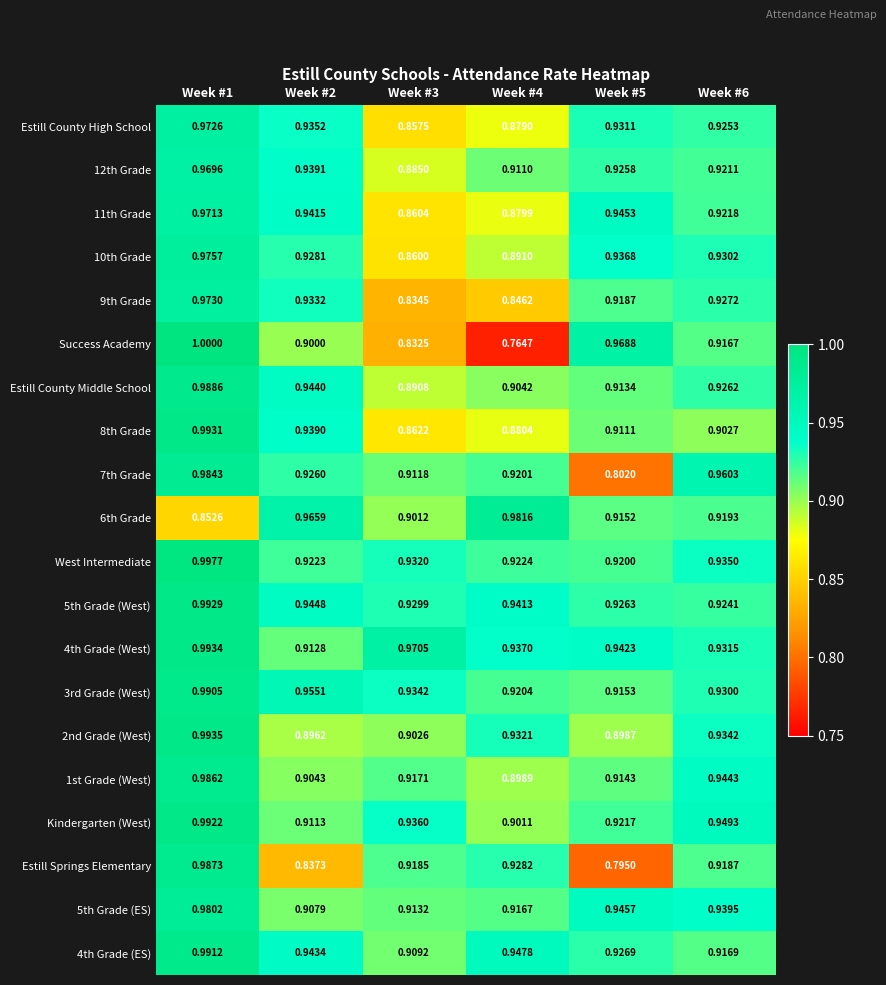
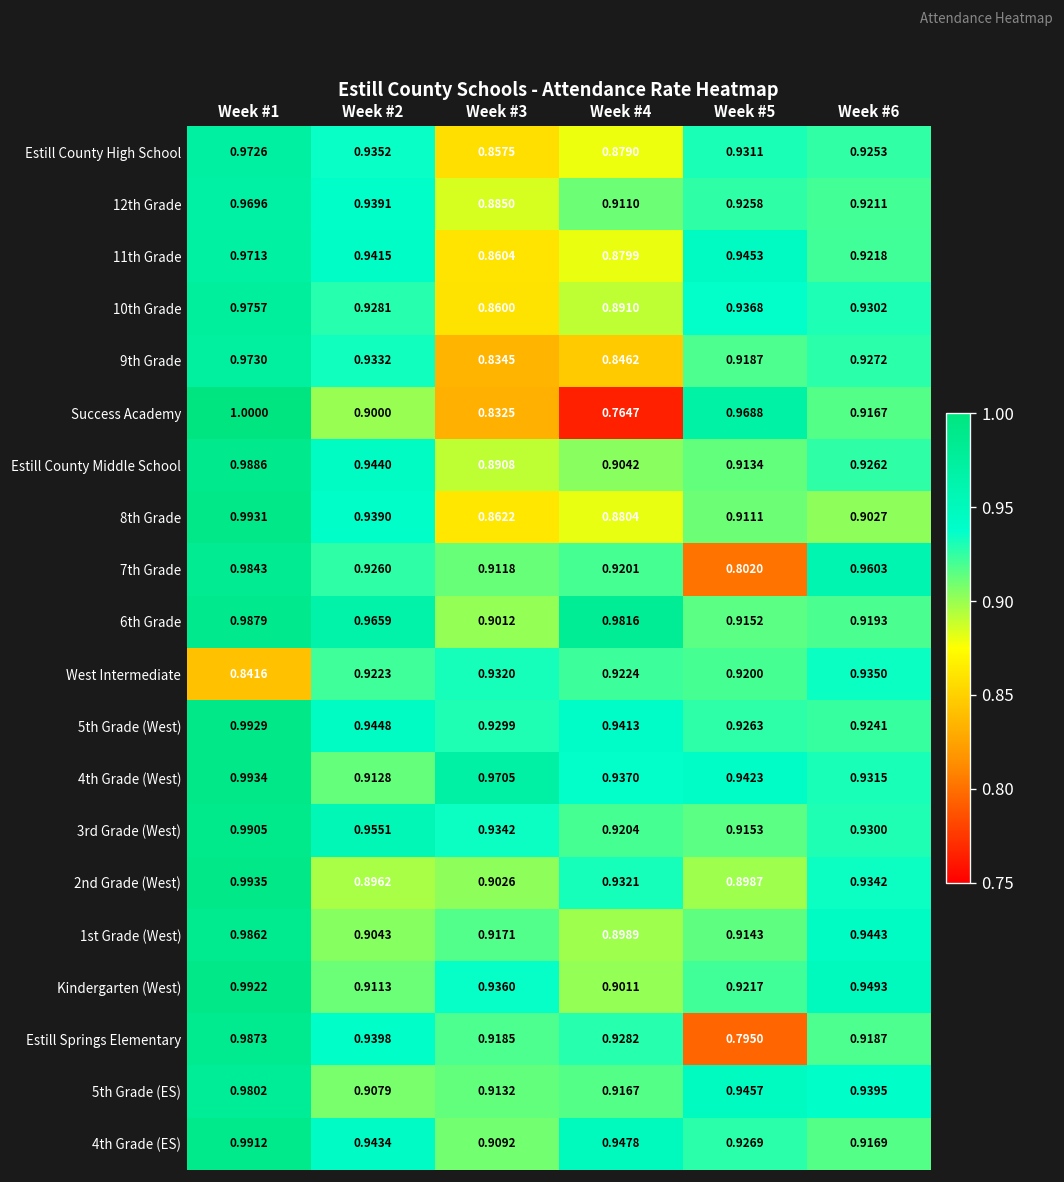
6th Grade, Week #1: 0.8526 -> 0.9879
West Intermediate, Week #1: 0.9977 -> 0.8416
Estill Springs Elementary, Week #2: 0.8373 -> 0.9398
